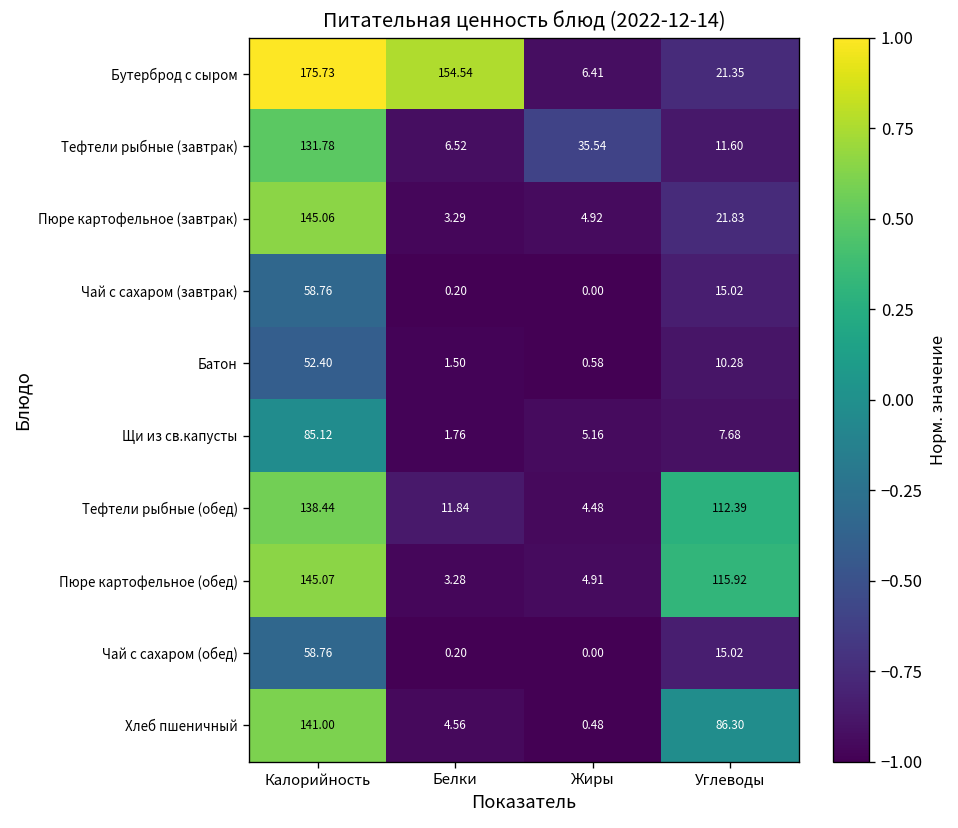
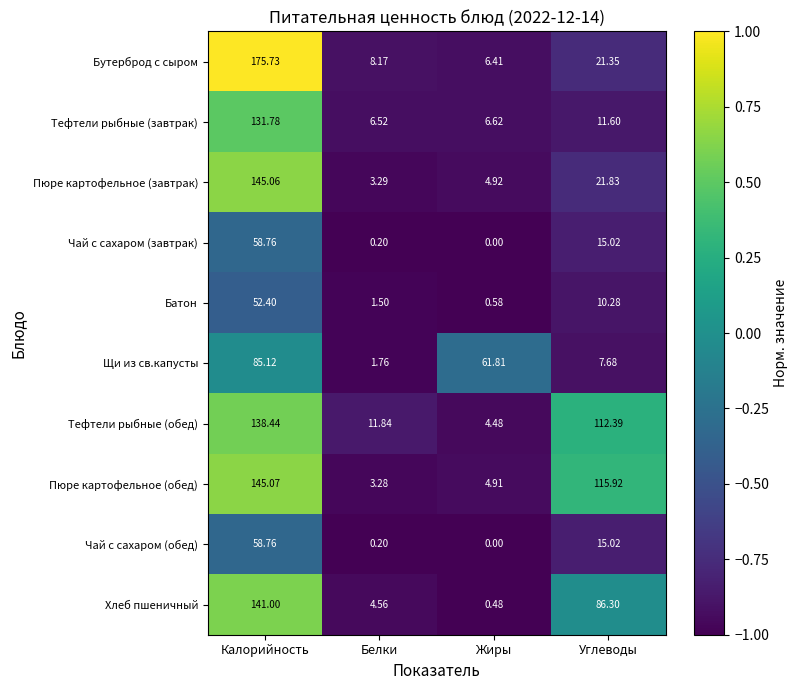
Бутерброд с сыром, Белки: 154.54 -> 8.17
Тефтели рыбные (завтрак), Жиры: 35.54 -> 6.62
Щи из св.капусты, Жиры: 5.16 -> 61.81
